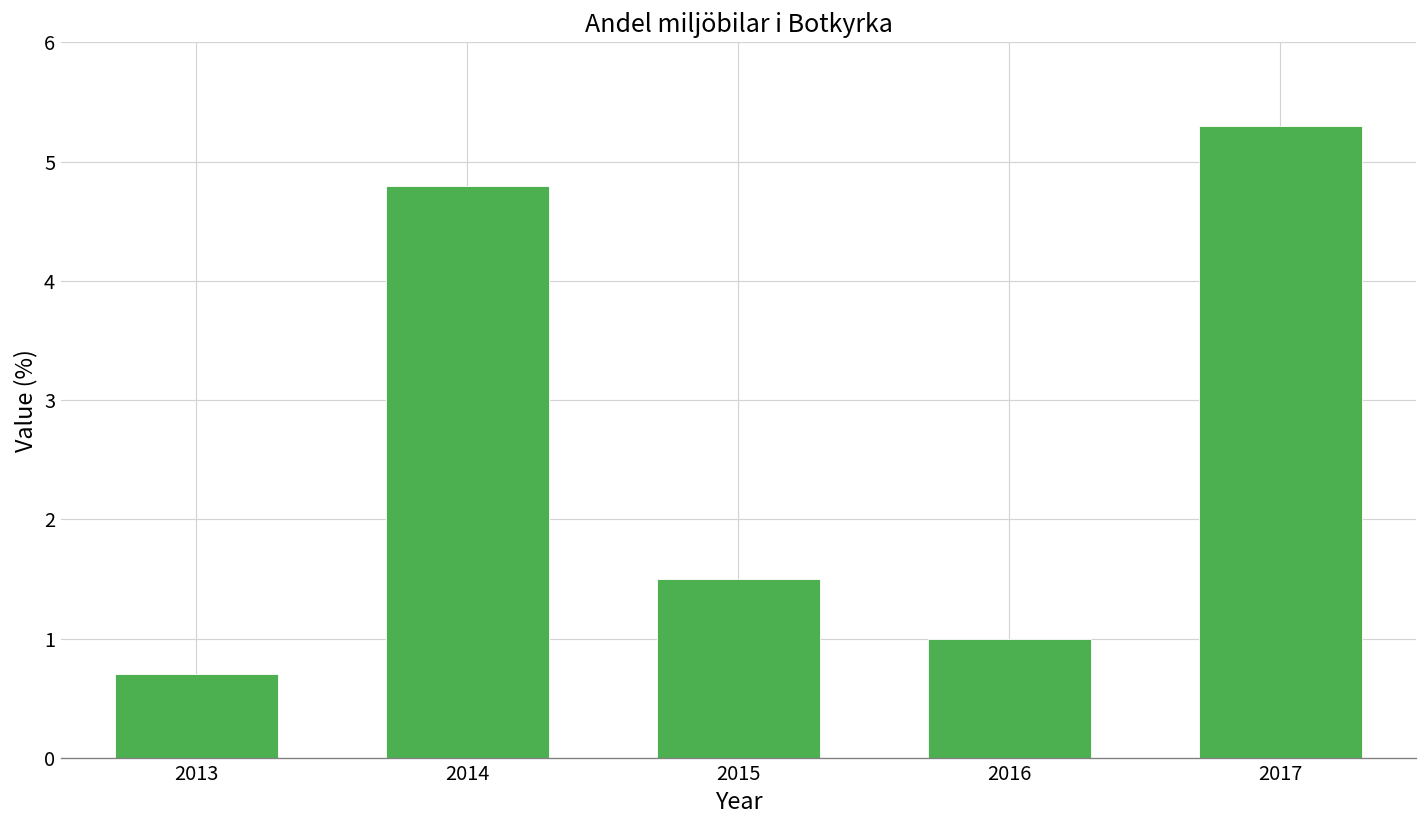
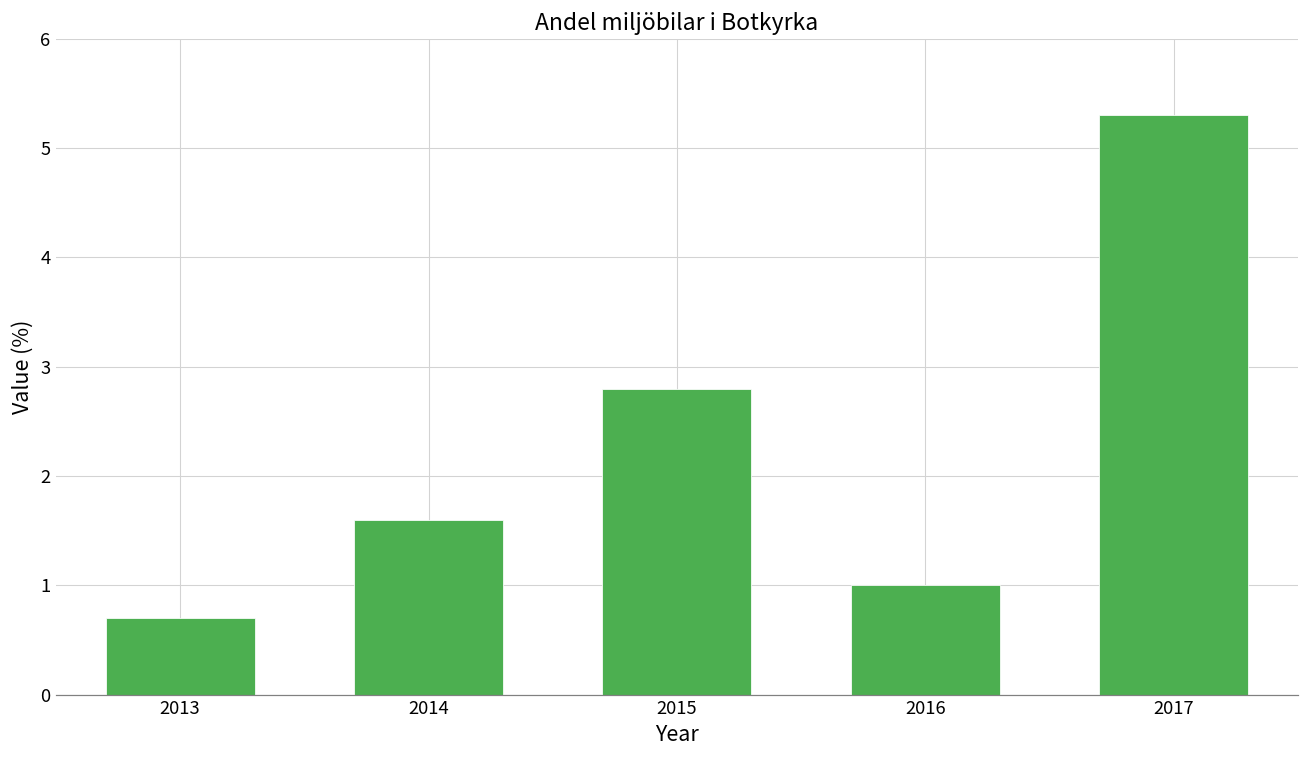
2014: 4.8 -> 1.6
2015: 1.5 -> 2.8
